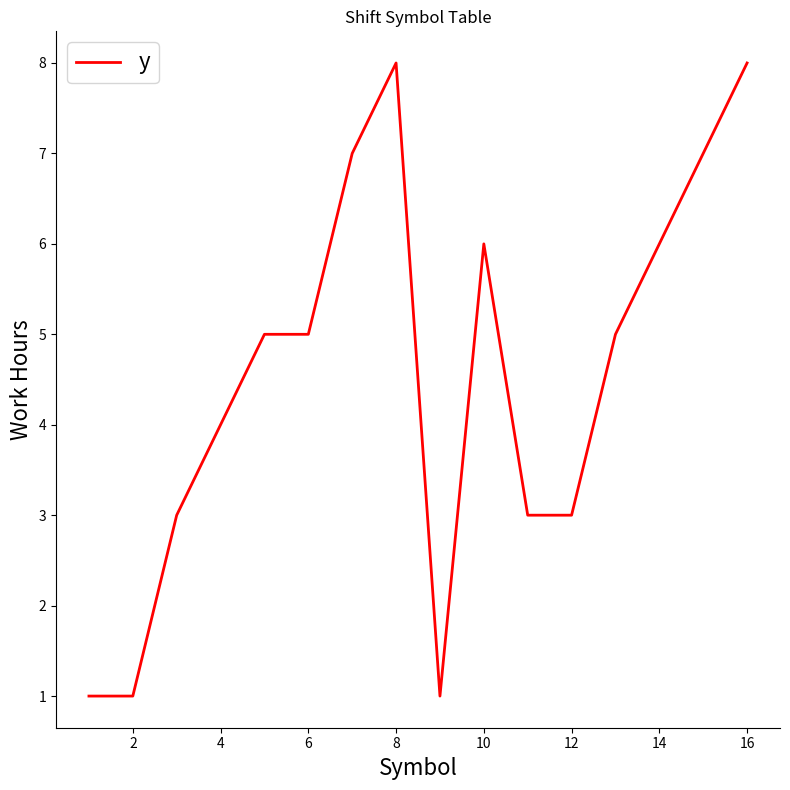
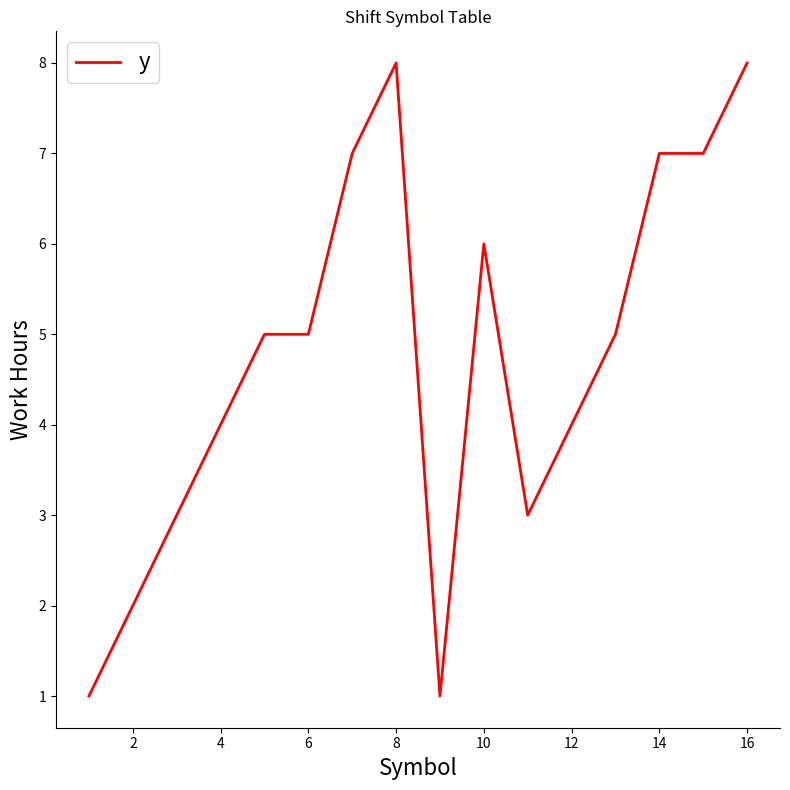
2: 1 -> 2
12: 3 -> 4
14: 6 -> 7
